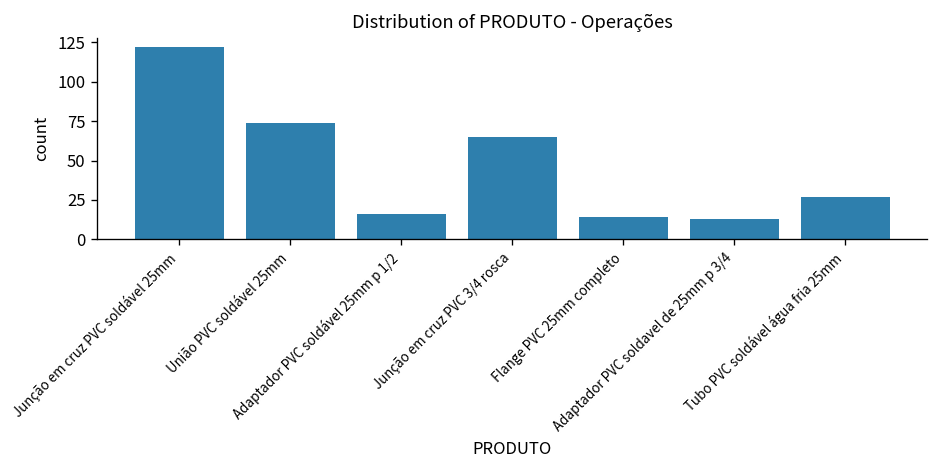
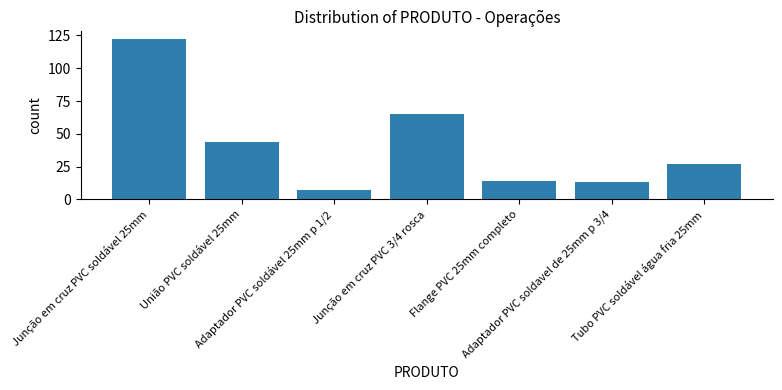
União PVC soldável 25mm: 74 -> 44
Adaptador PVC soldável 25mm p 1/2: 16 -> 7
